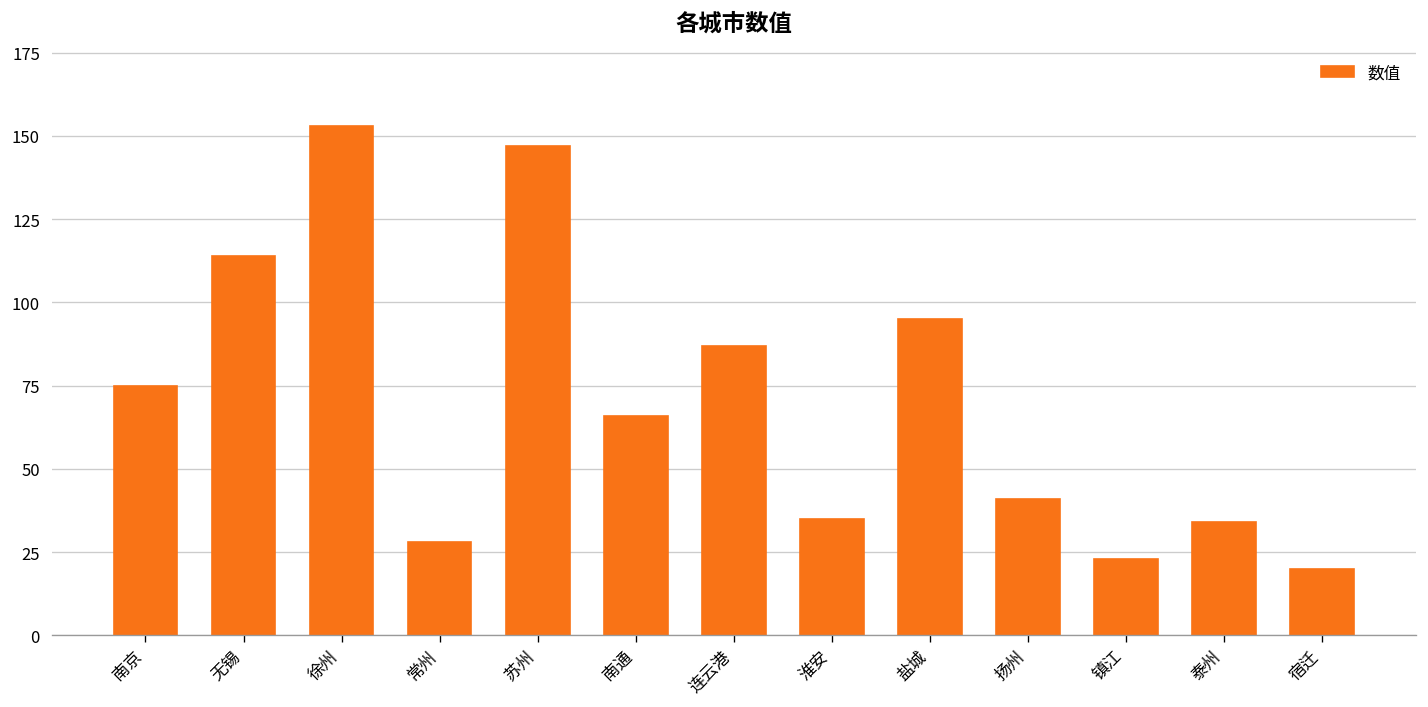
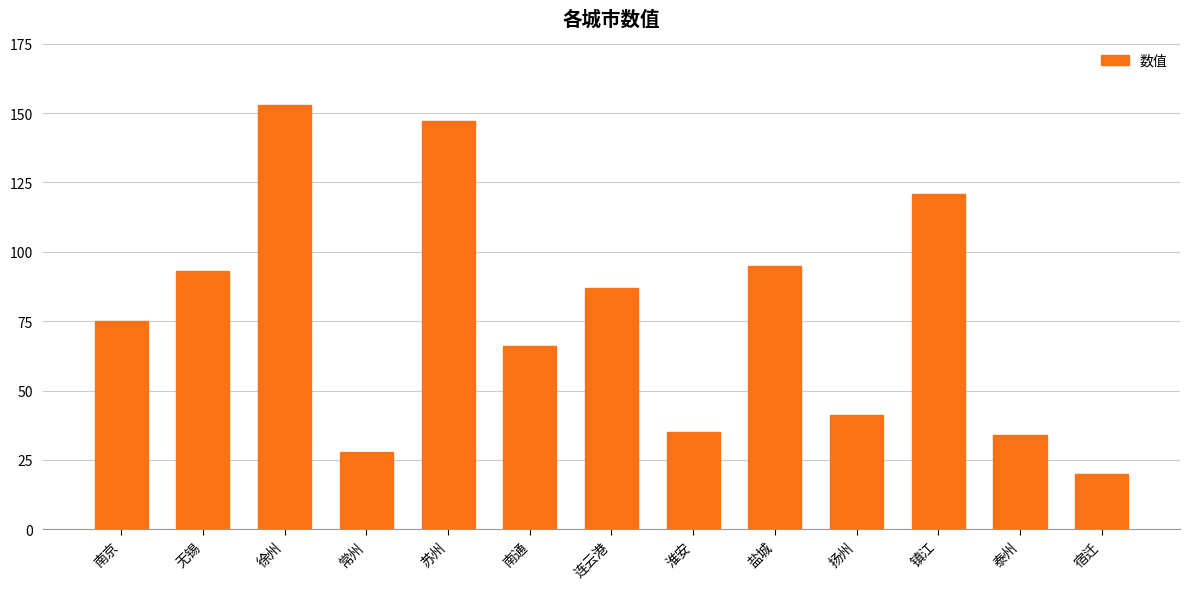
无锡: 114 -> 93
镇江: 23 -> 121
